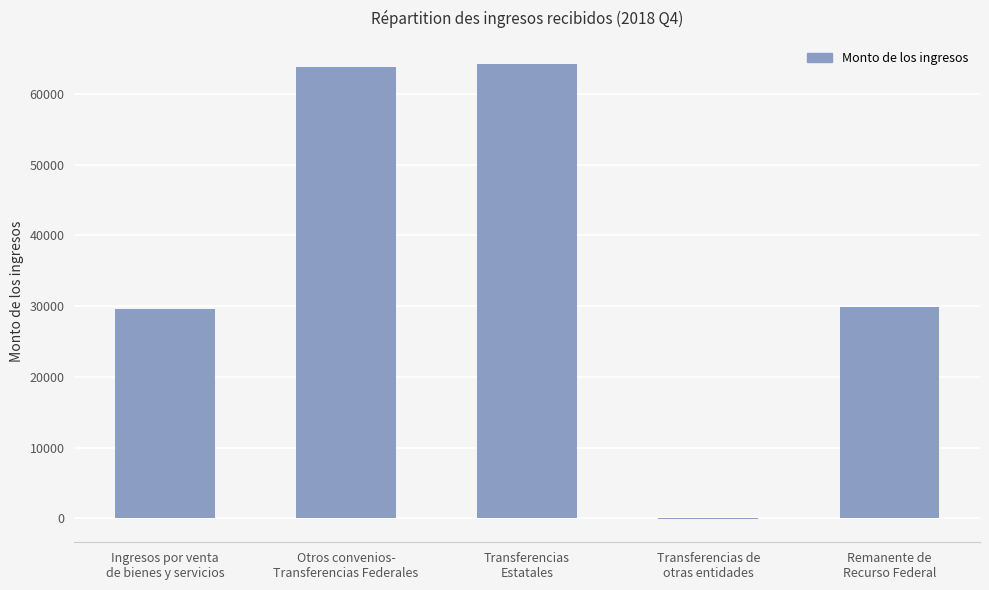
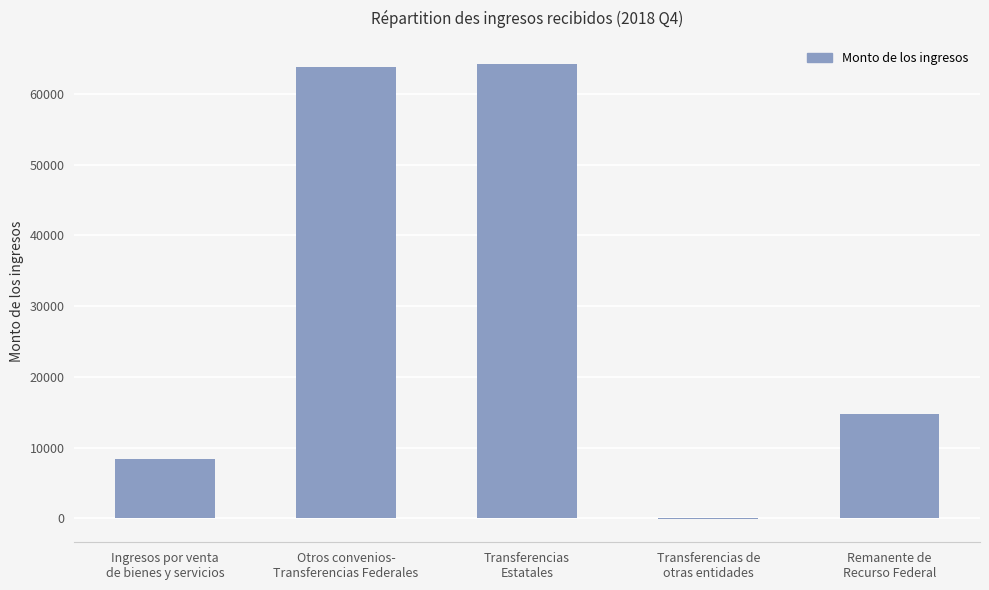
Ingresos por venta de bienes y servicios: 30000 -> 8000
Remanente de Recurso Federal: 30000 -> 15000
